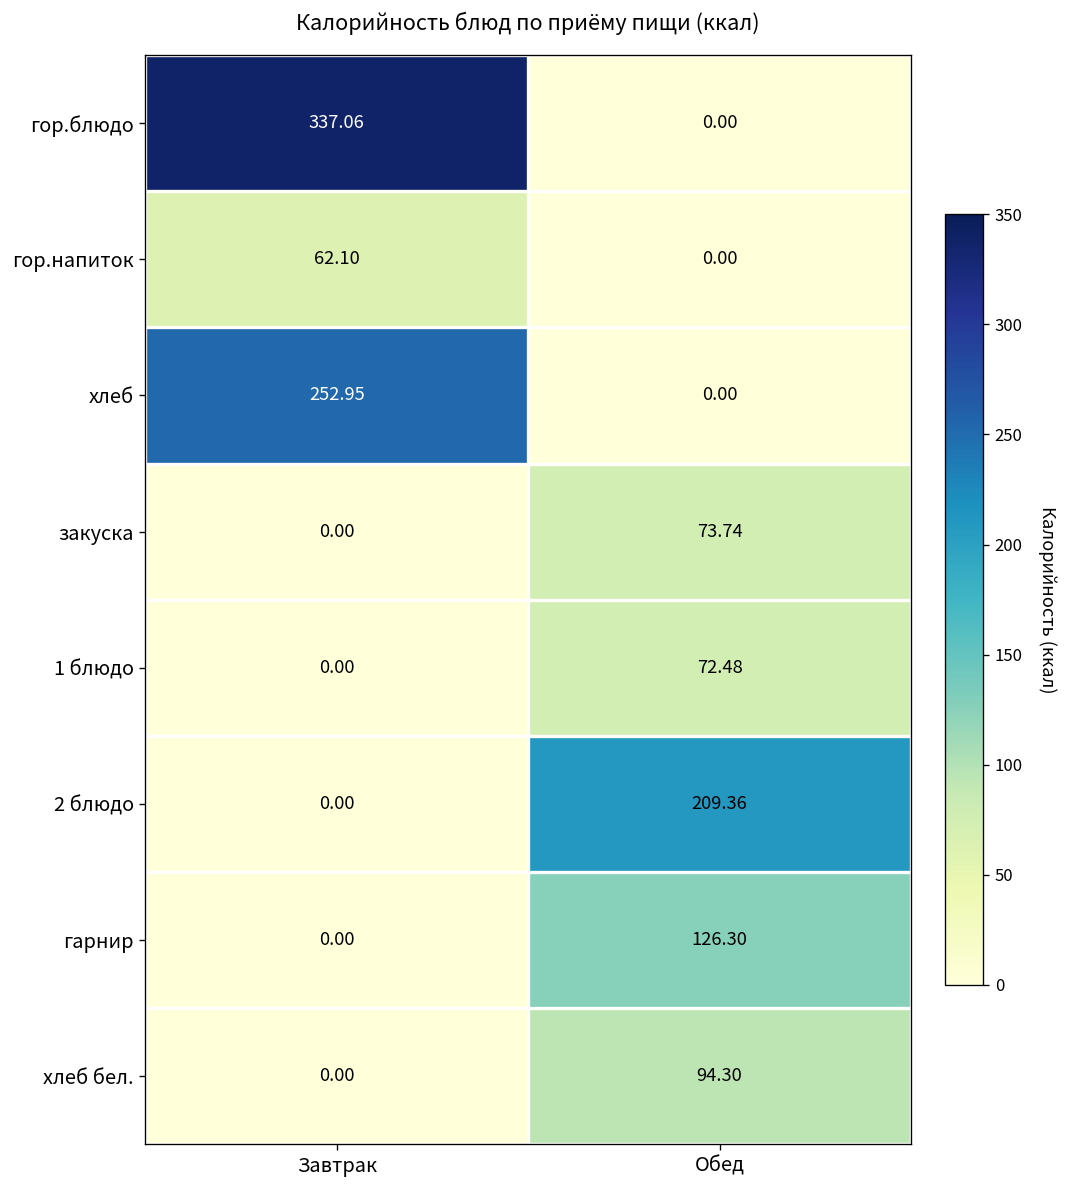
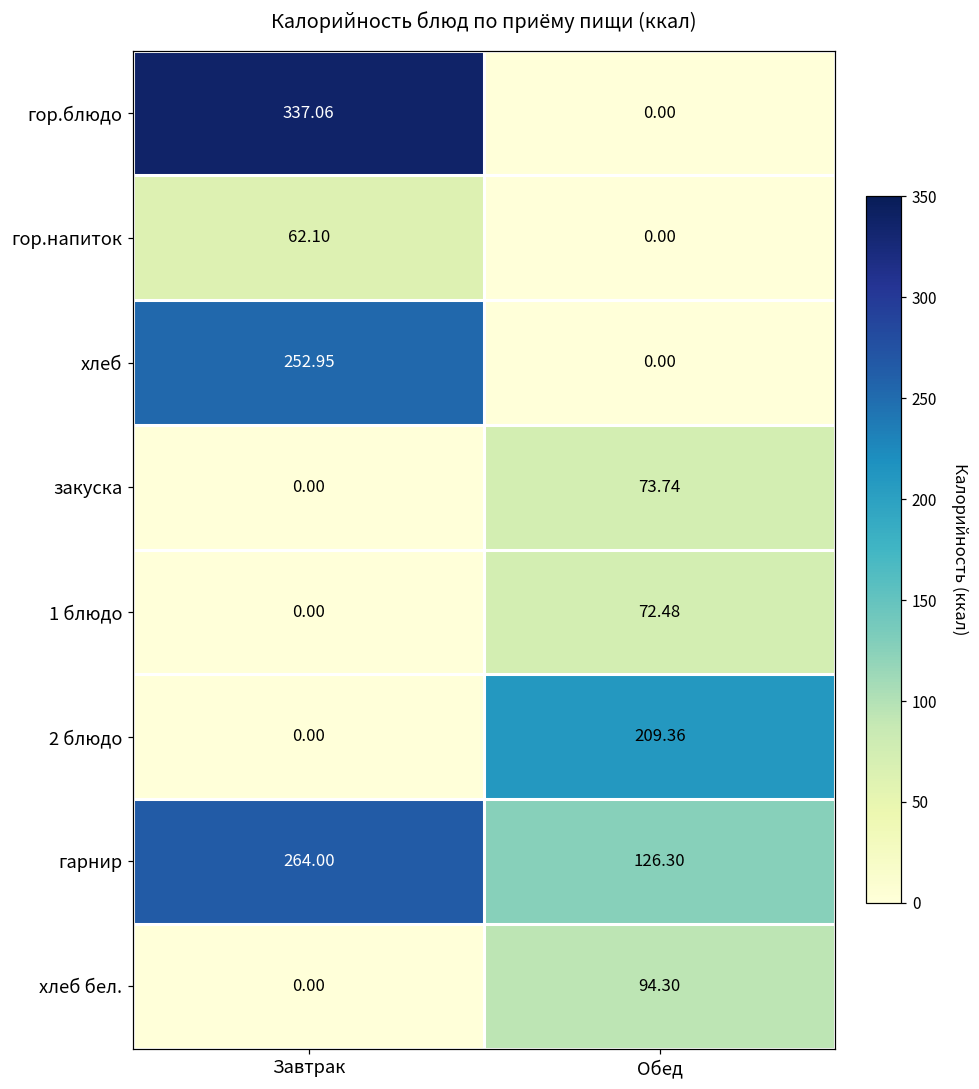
гарнир, Завтрак: 0.00 -> 264.00
